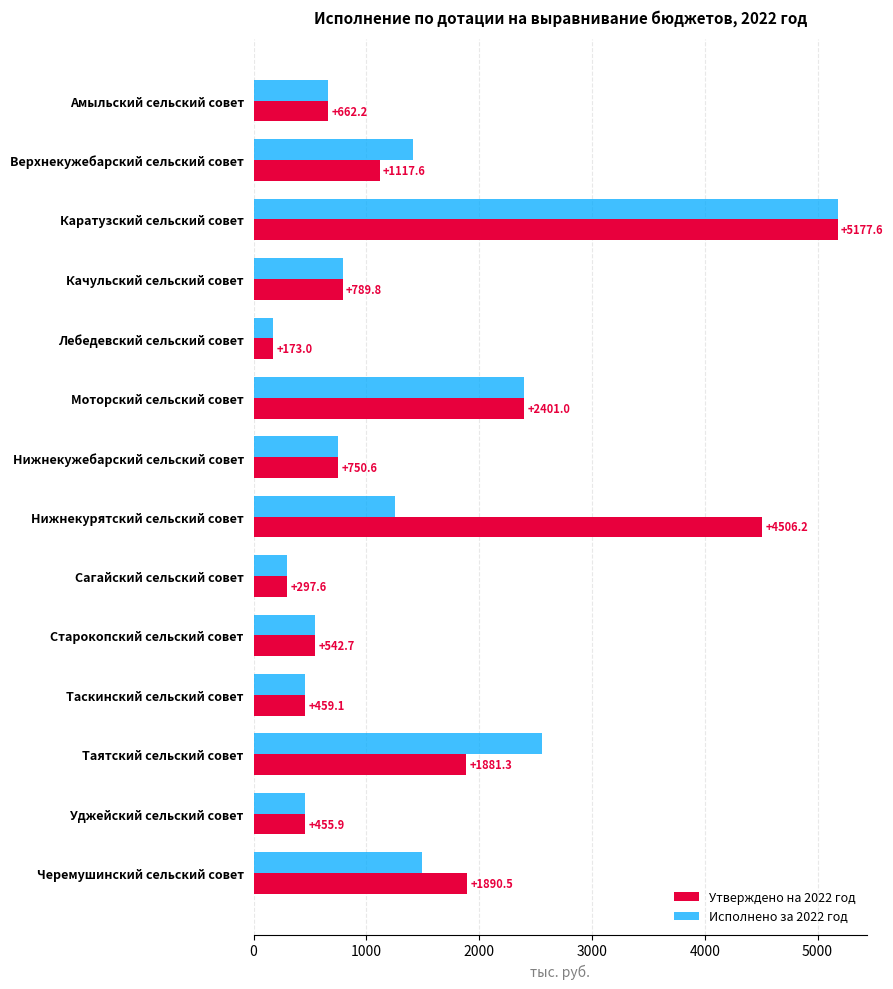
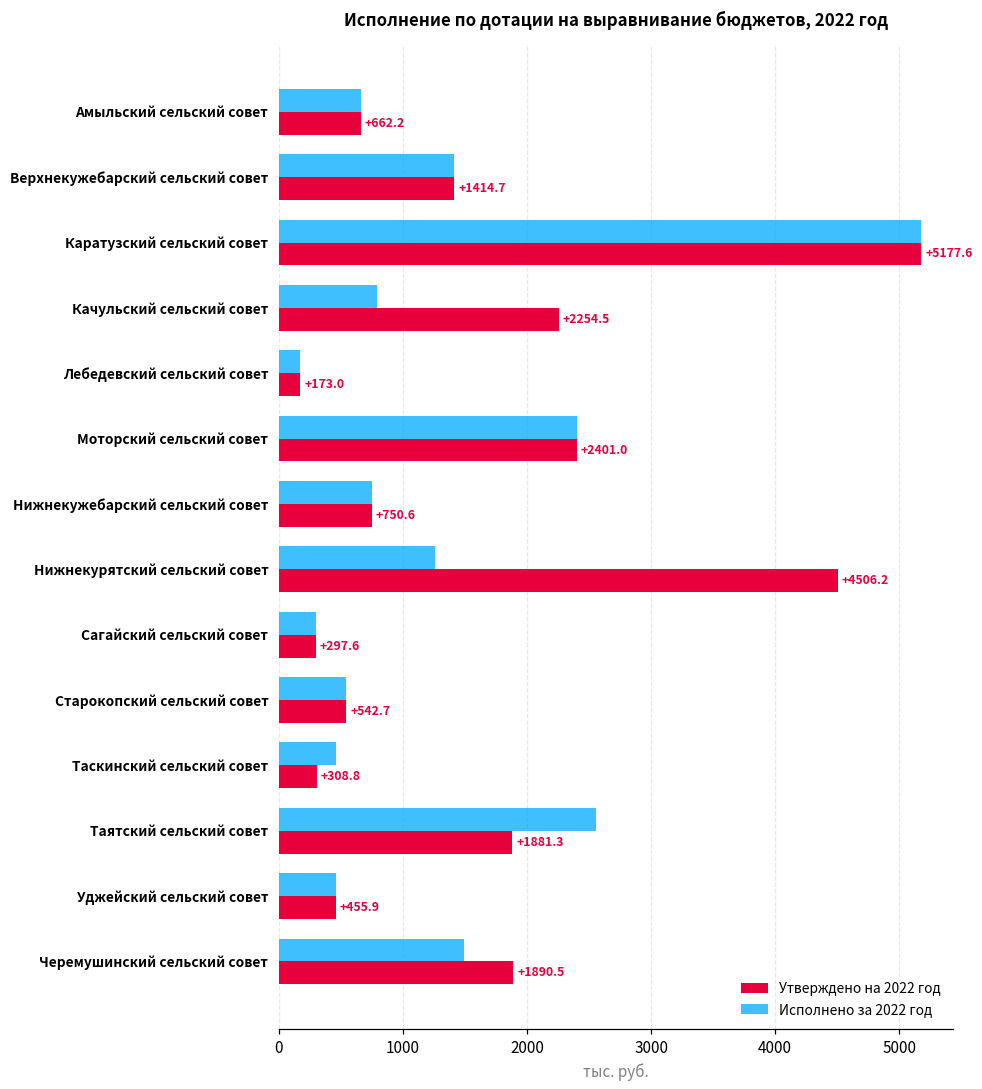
Утверждено на 2022 год, Верхнекужебарский сельский совет: +1117.6 -> +1414.7
Утверждено на 2022 год, Качульский сельский совет: +789.8 -> +2254.5
Утверждено на 2022 год, Таскинский сельский совет: +459.1 -> +308.8
